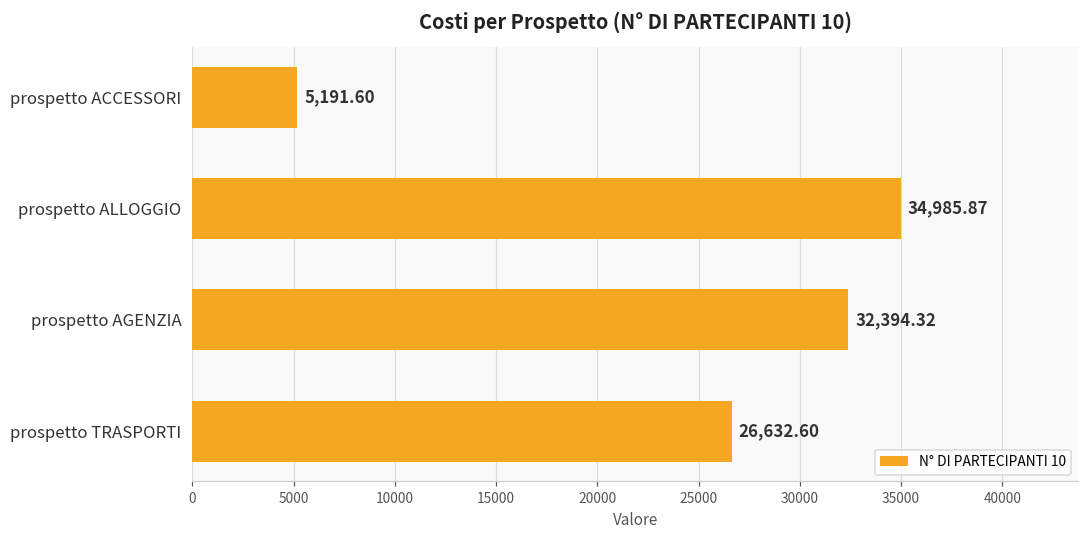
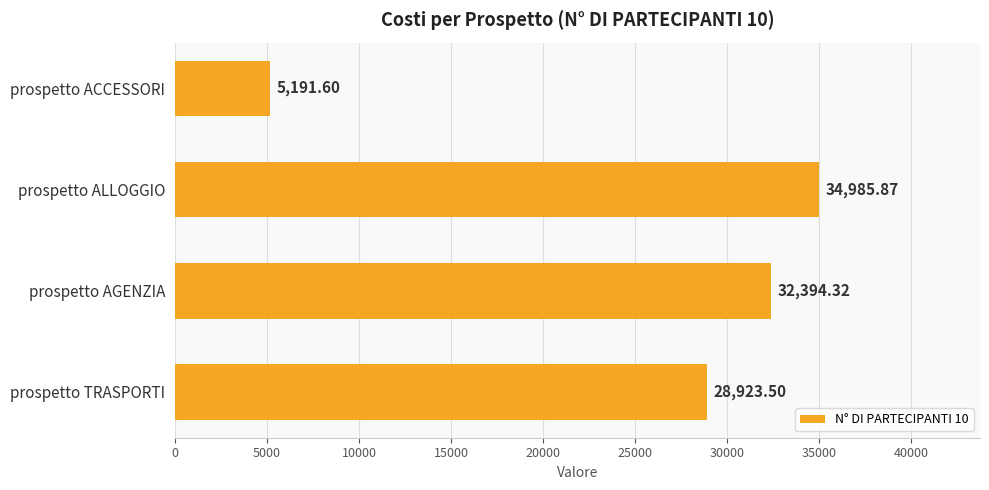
prospetto TRASPORTI: 26,632.60 -> 28,923.50
